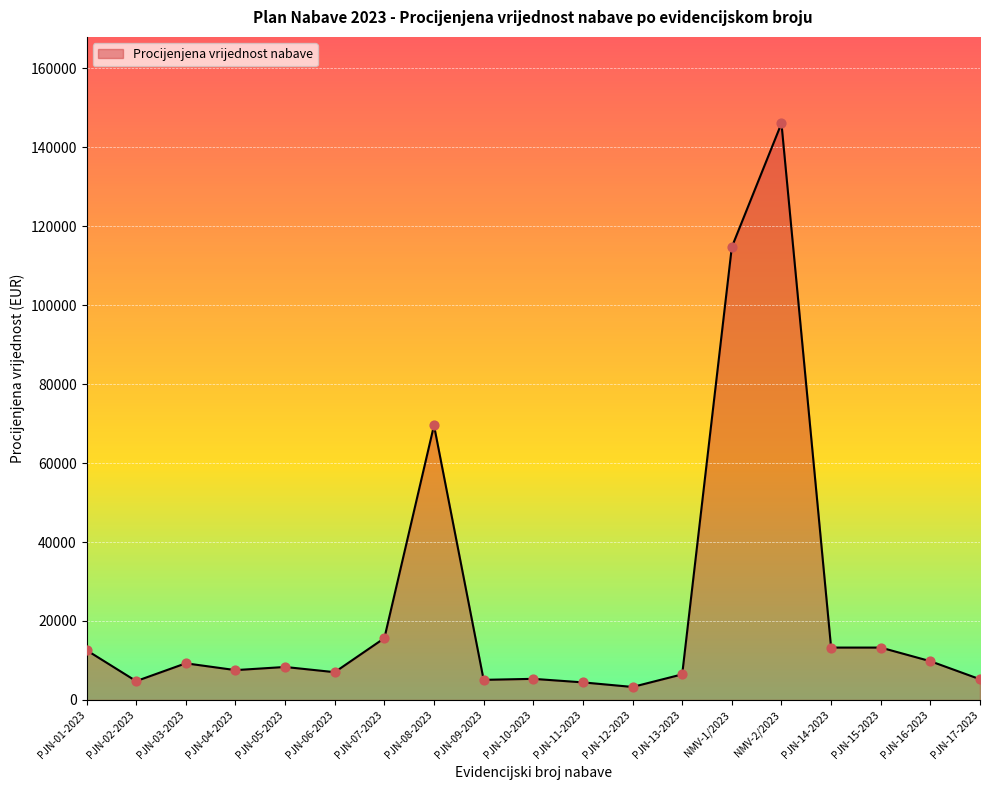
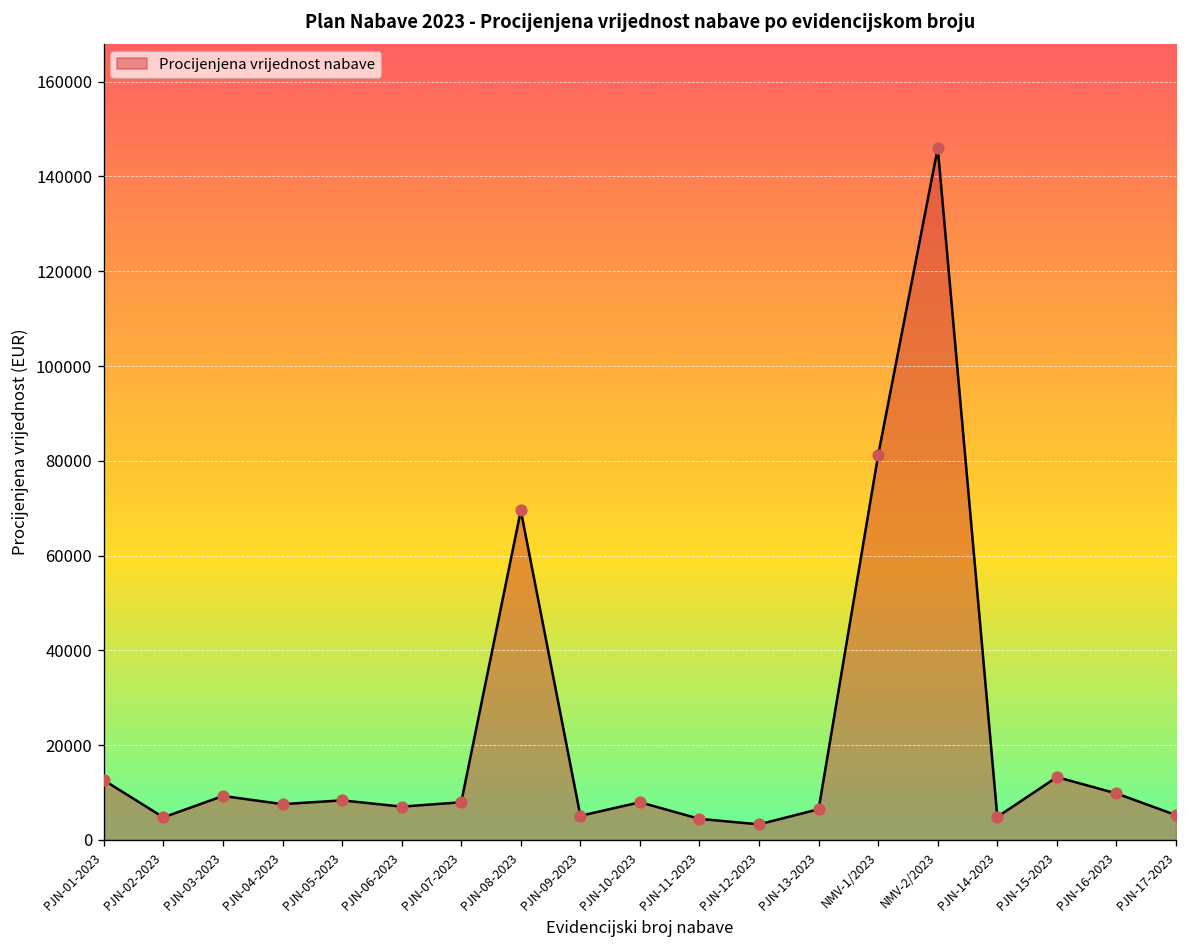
PJN-07-2023: 16000 -> 8000
PJN-10-2023: 5000 -> 8000
NMV-1/2023: 115000 -> 81000
PJN-14-2023: 13000 -> 5000
